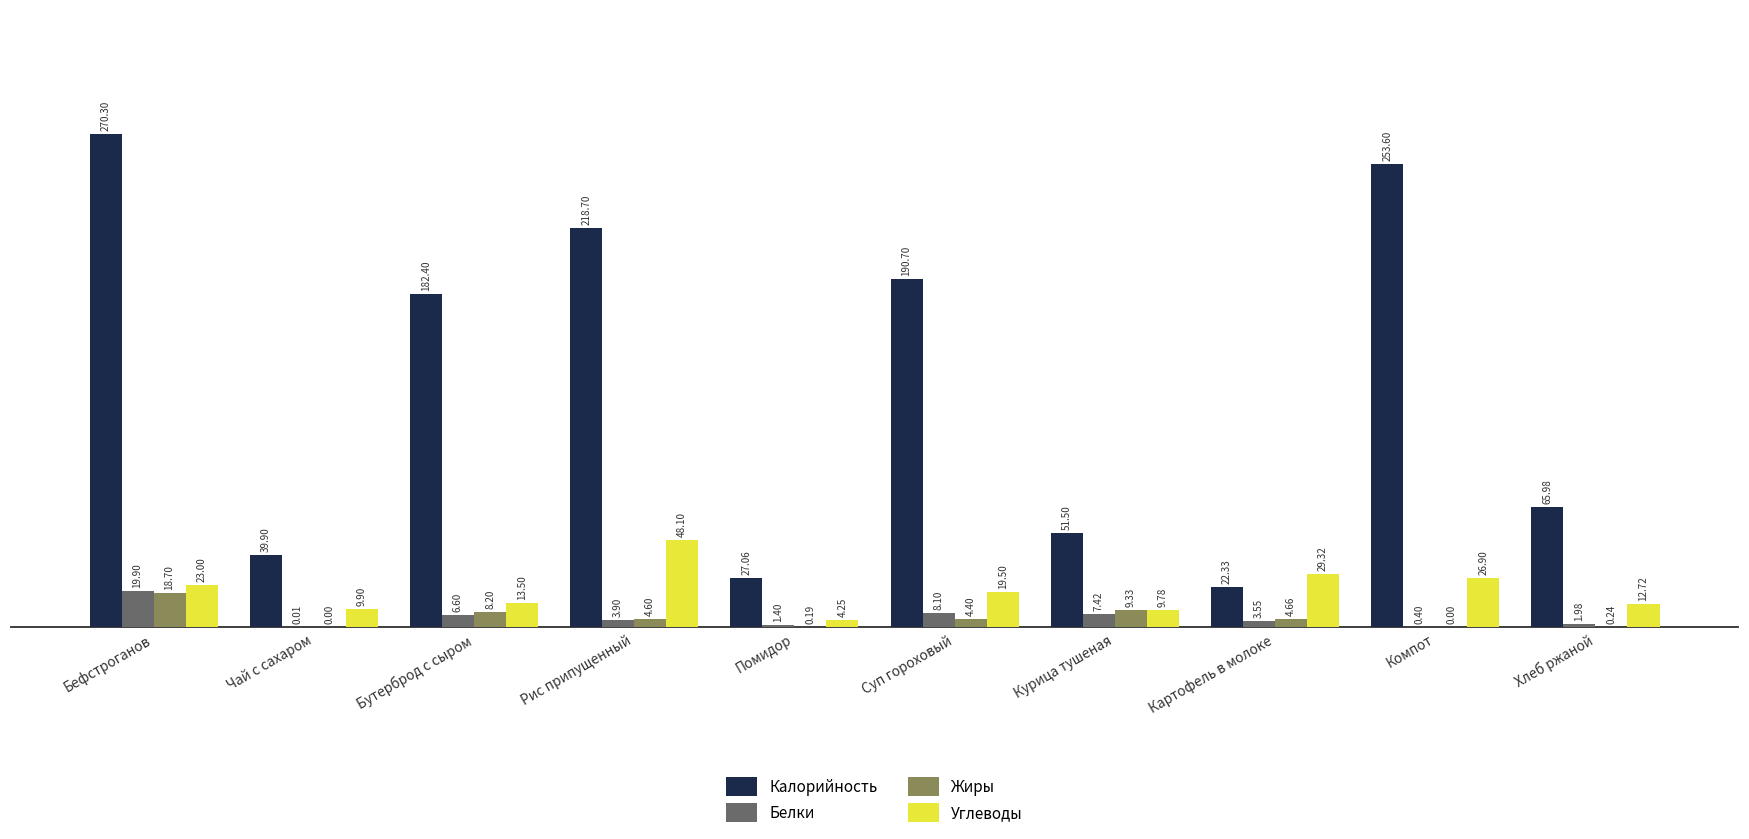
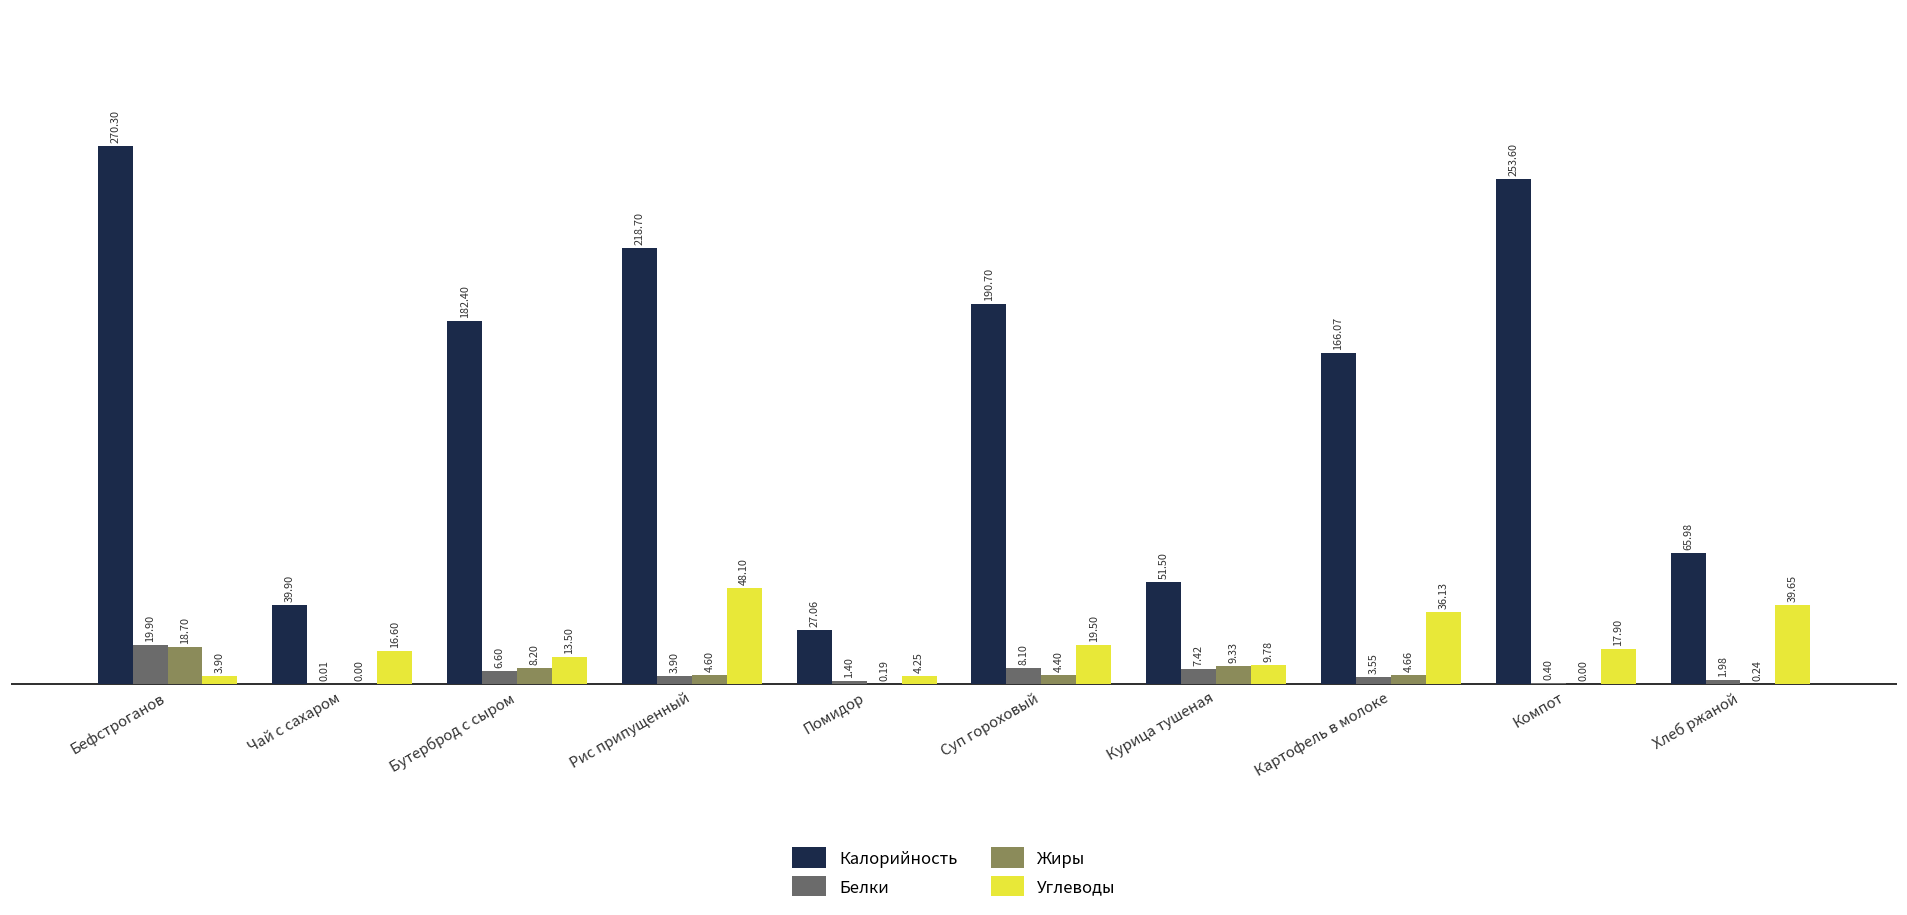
Углеводы, Бефстроганов: 23.00 -> 3.90
Углеводы, Чай с сахаром: 9.90 -> 16.60
Калорийность, Картофель в молоке: 22.33 -> 166.07
Углеводы, Картофель в молоке: 29.32 -> 36.13
Углеводы, Компот: 26.90 -> 17.90
Углеводы, Хлеб ржаной: 12.72 -> 39.65
